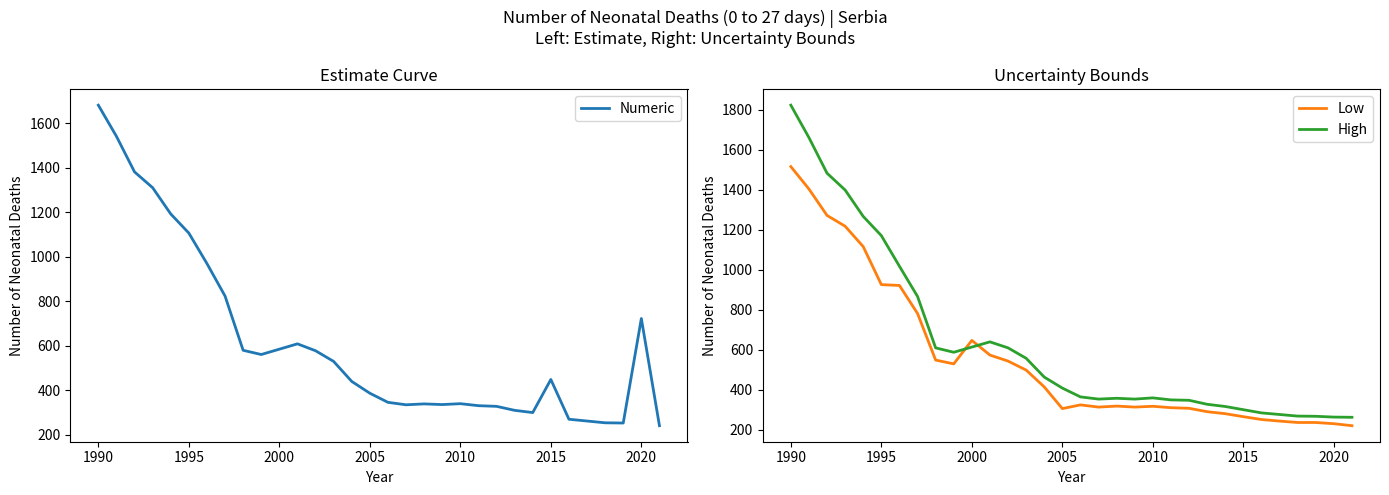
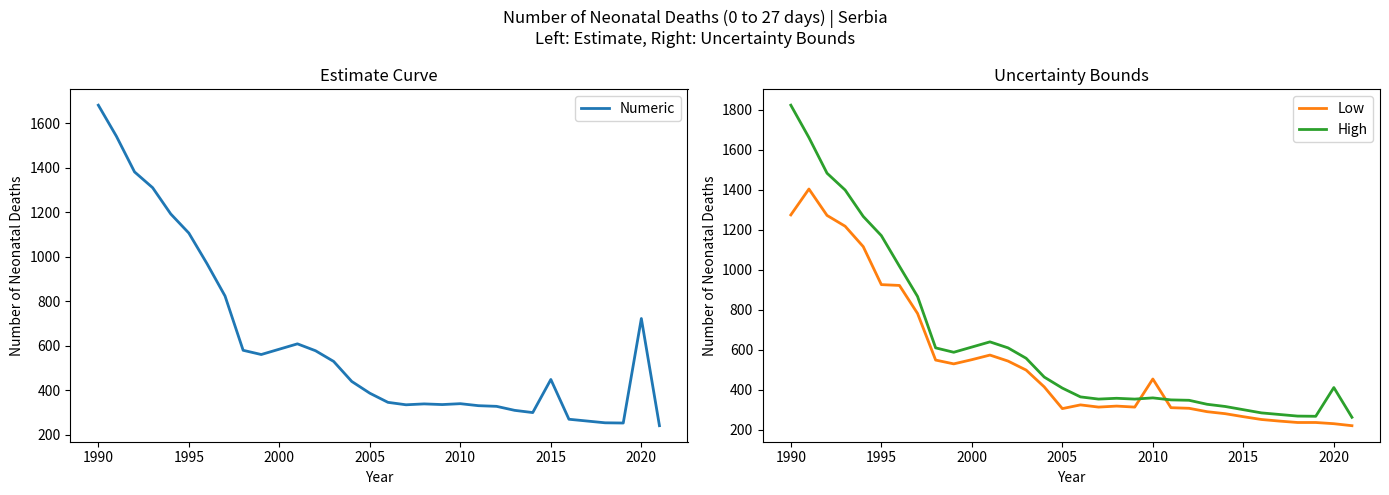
Uncertainty Bounds, Low, 1990: 1520 -> 1270
Uncertainty Bounds, Low, 2000: 650 -> 550
Uncertainty Bounds, Low, 2010: 320 -> 450
Uncertainty Bounds, High, 2020: 260 -> 410
